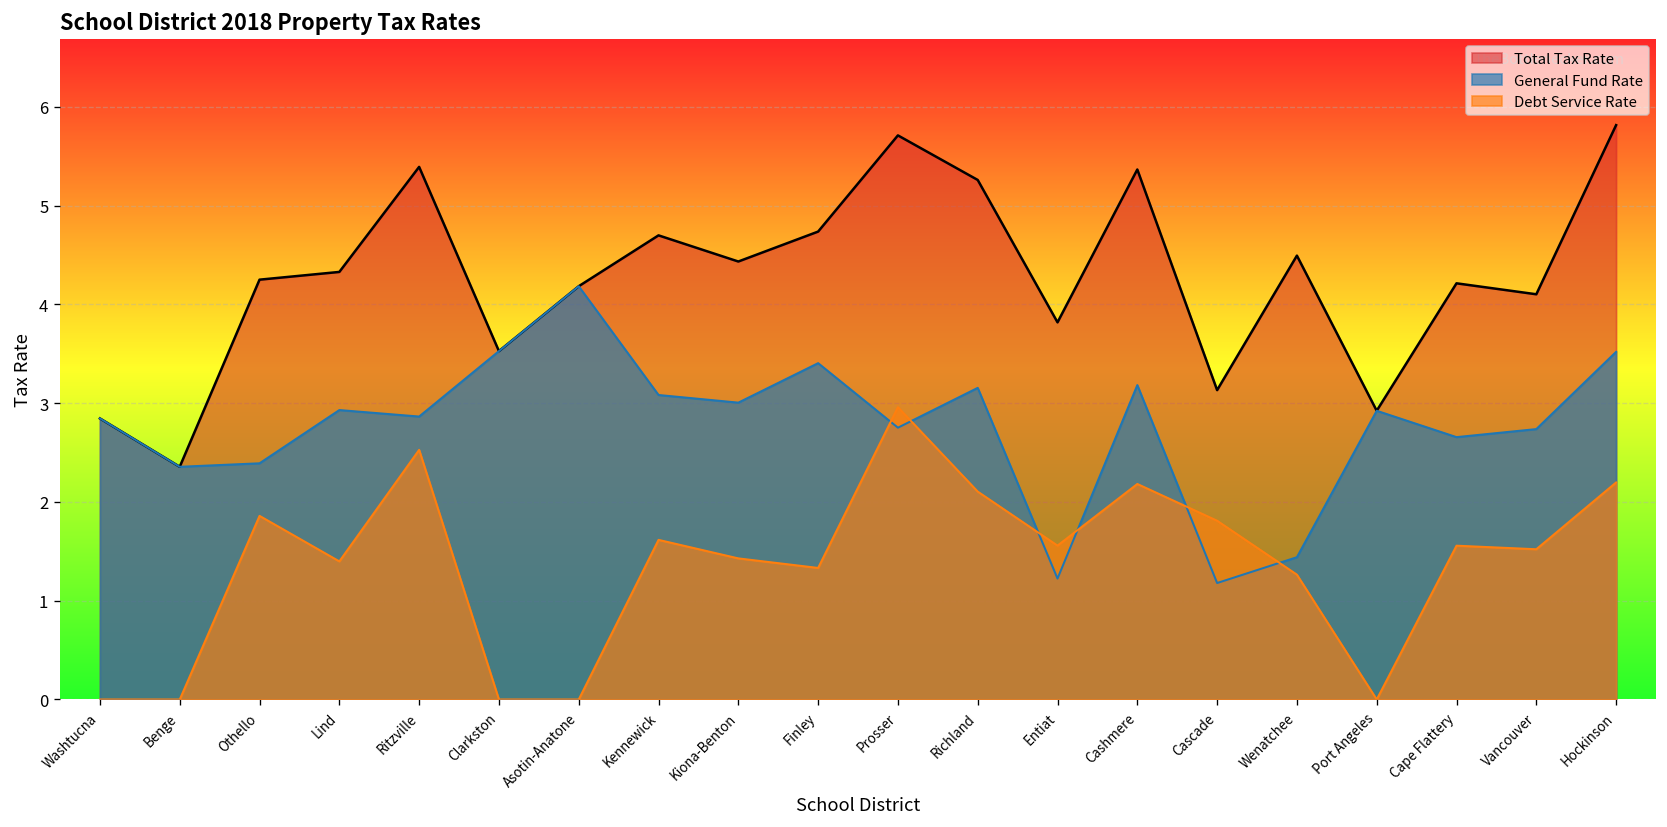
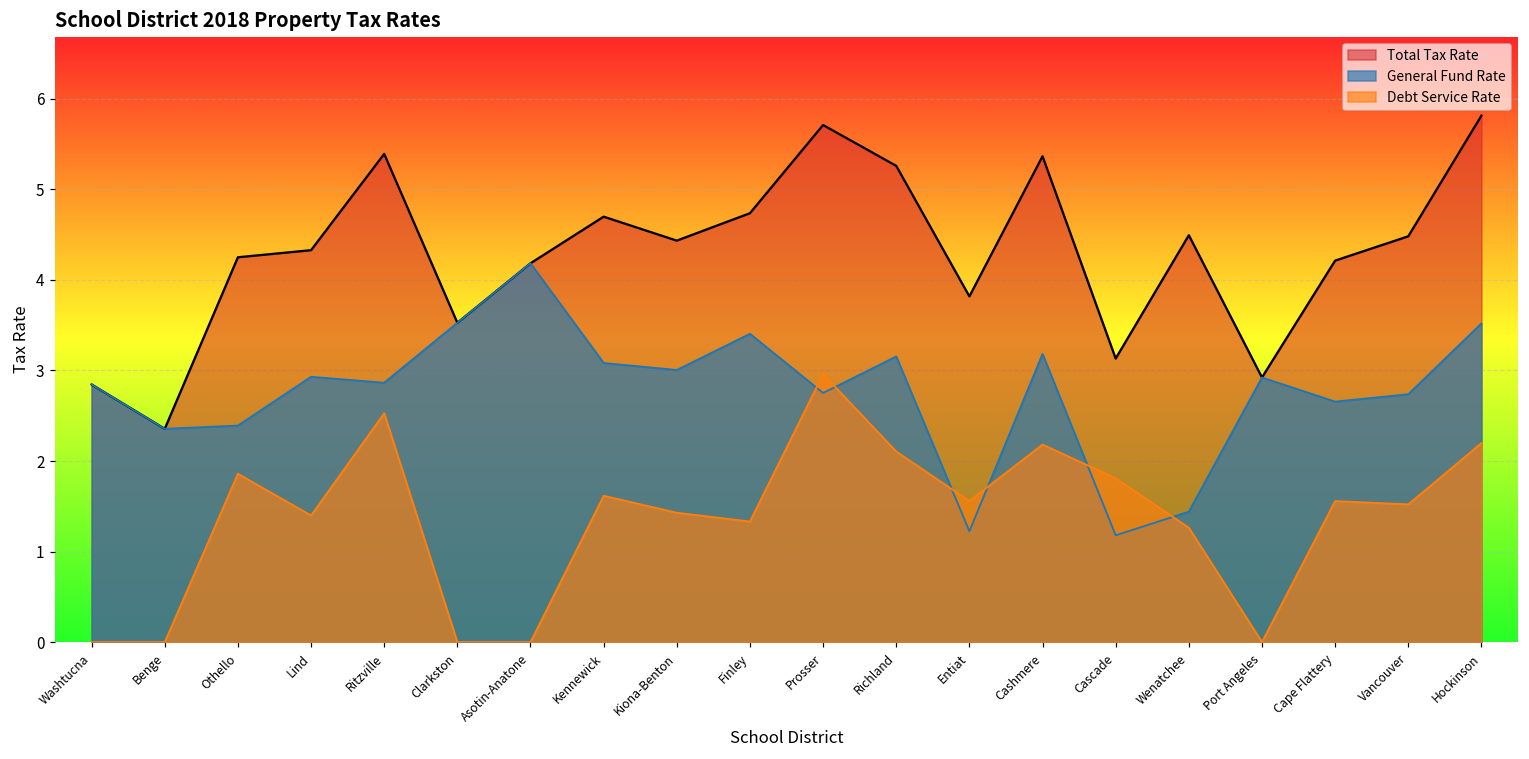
Total Tax Rate, Vancouver: 4.1 -> 4.5
